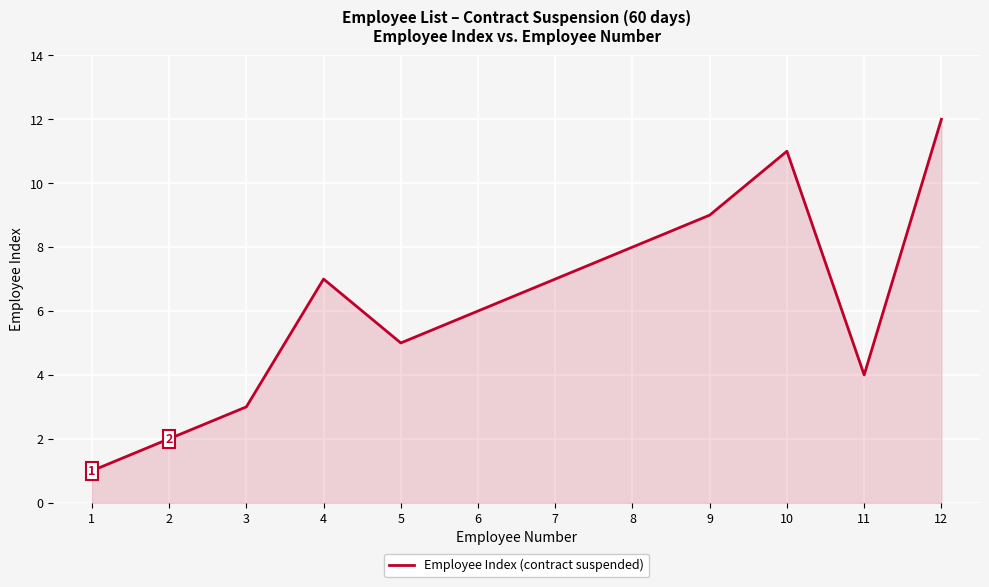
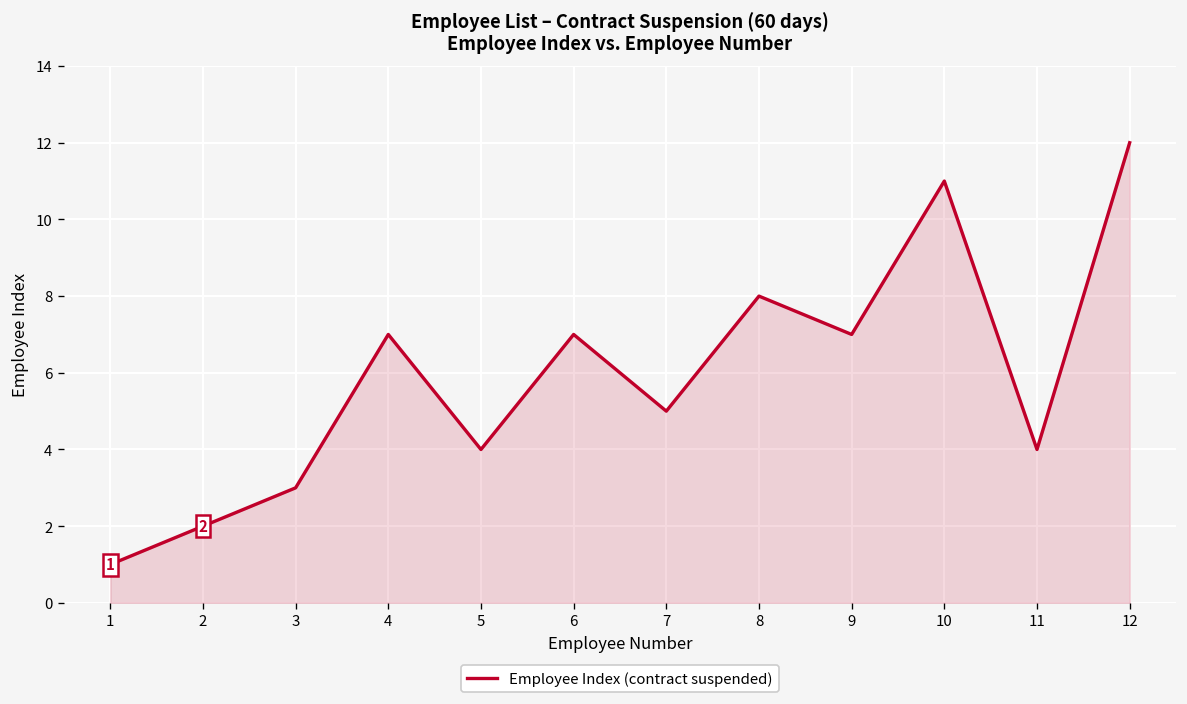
5: 5 -> 4
6: 6 -> 7
7: 7 -> 5
9: 9 -> 7
